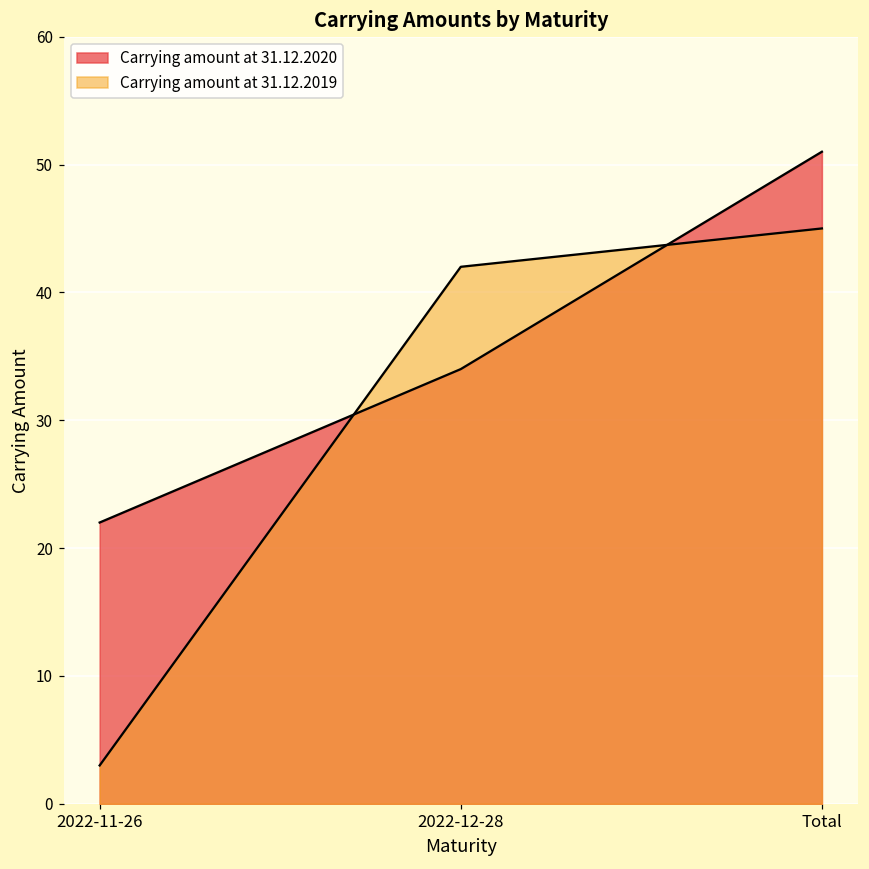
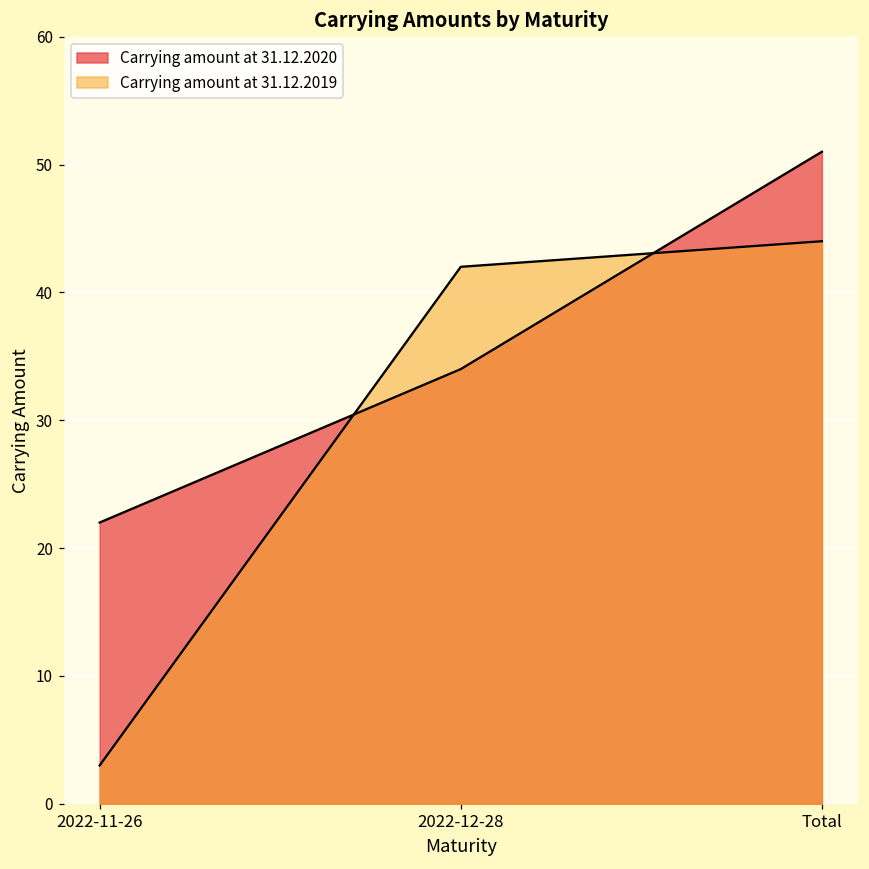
Carrying amount at 31.12.2019, Total: 45 -> 44
